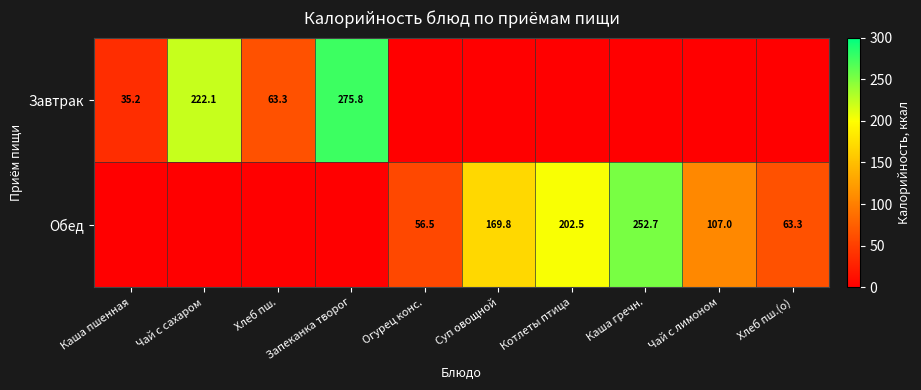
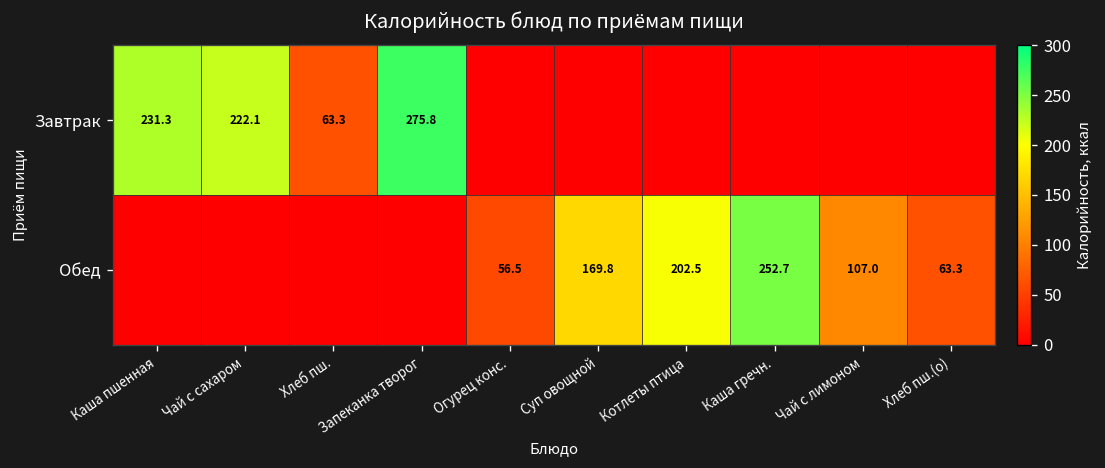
Завтрак, Каша пшенная: 35.2 -> 231.3
